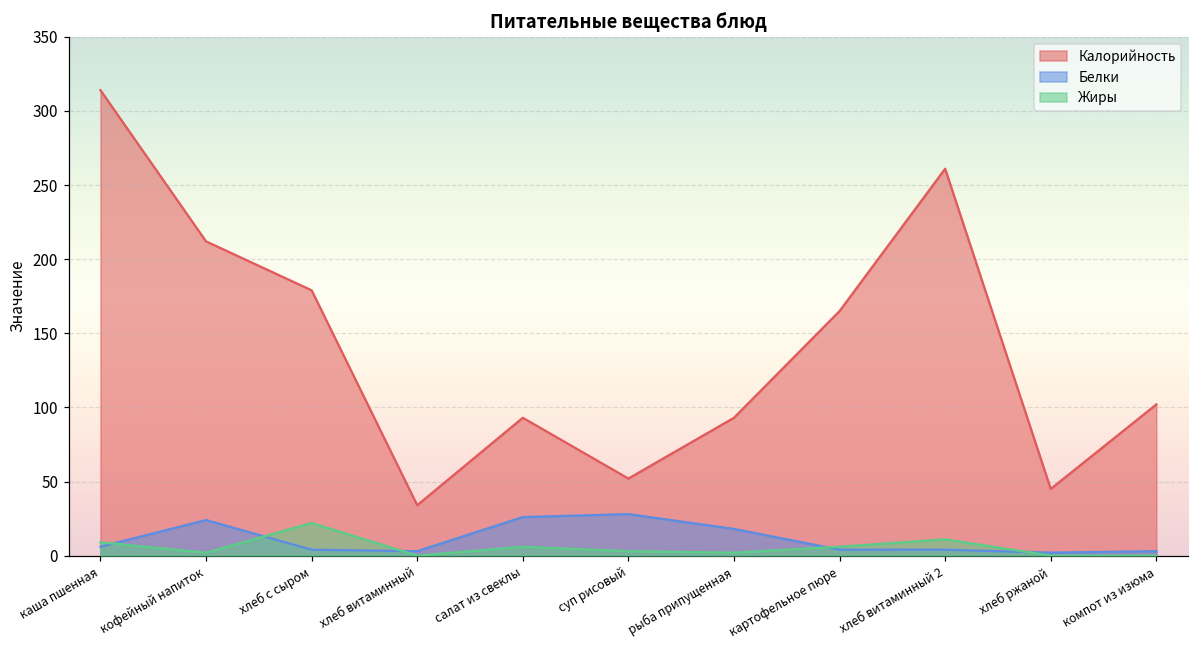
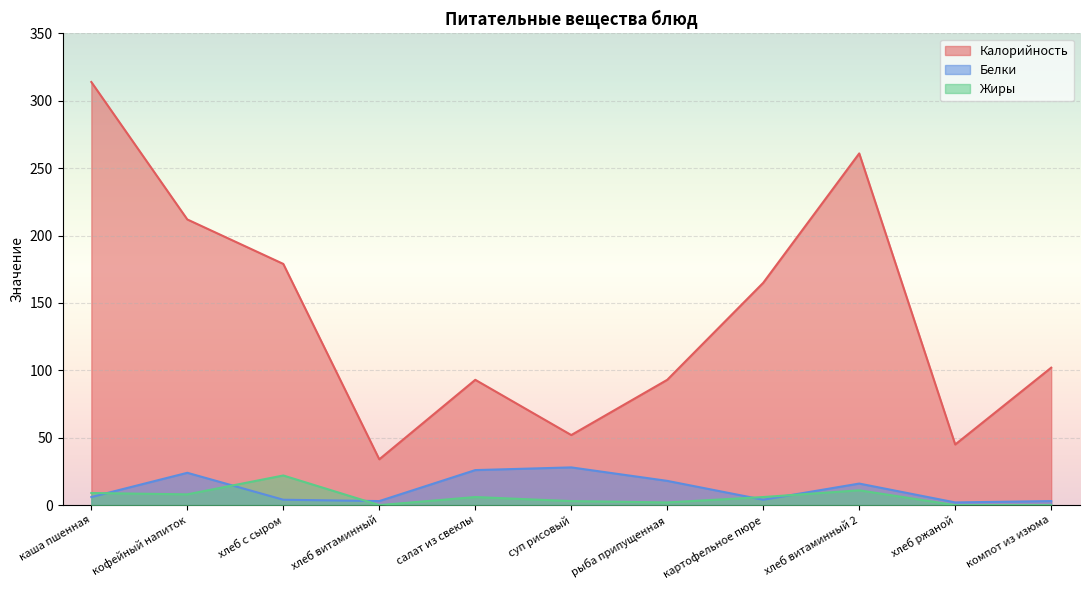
Жиры, кофейный напиток: 2 -> 8
Белки, хлеб витаминный 2: 4 -> 16
